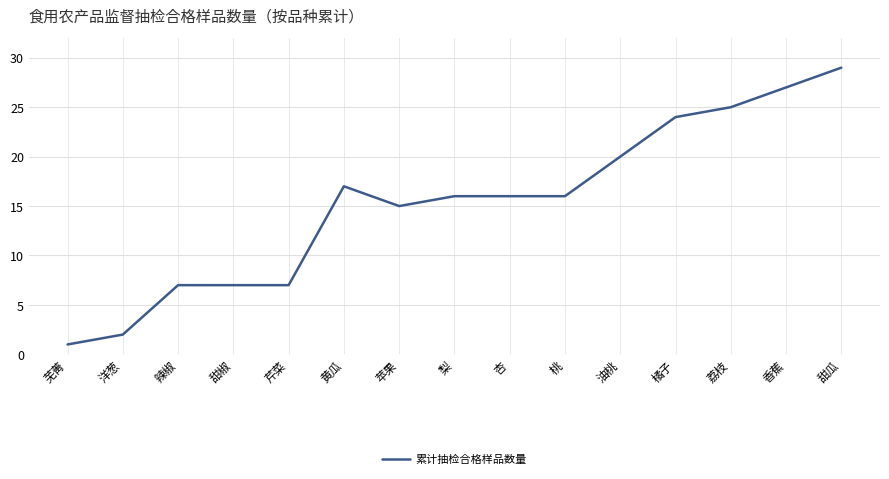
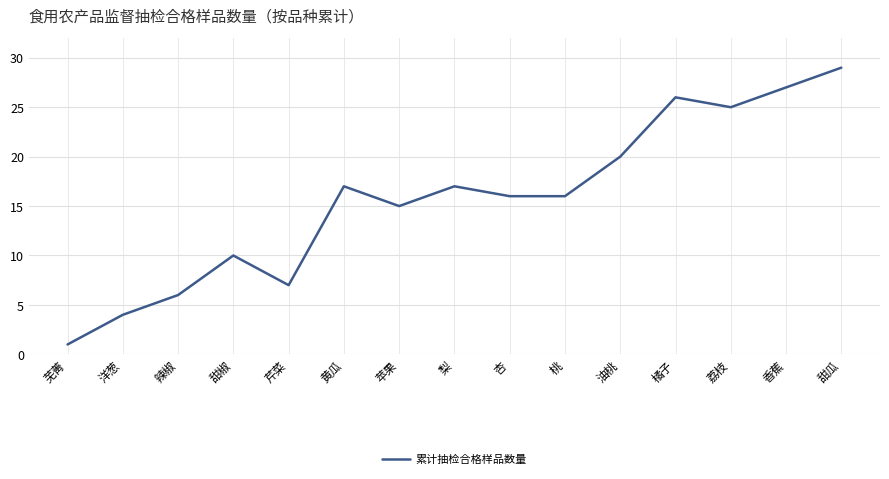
洋葱: 2 -> 4
辣椒: 7 -> 6
甜椒: 7 -> 10
梨: 16 -> 17
橘子: 24 -> 26
